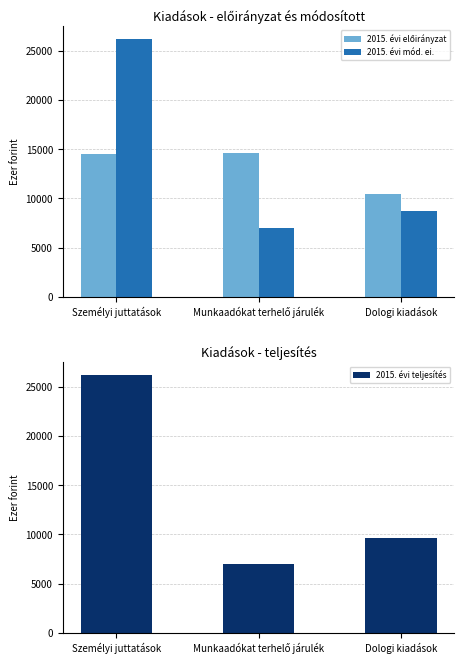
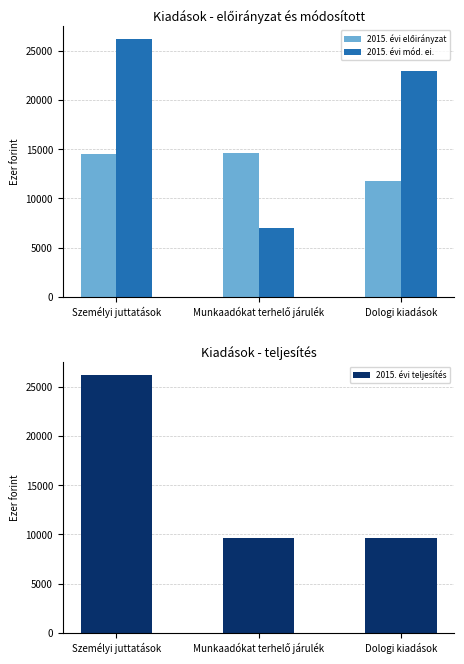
Kiadások - előirányzat és módosított, 2015. évi előirányzat, Dologi kiadások: 10000 -> 12000
Kiadások - előirányzat és módosított, 2015. évi mód. ei., Dologi kiadások: 9000 -> 23000
Kiadások - teljesítés, Munkaadókat terhelő járulék: 7000 -> 10000
